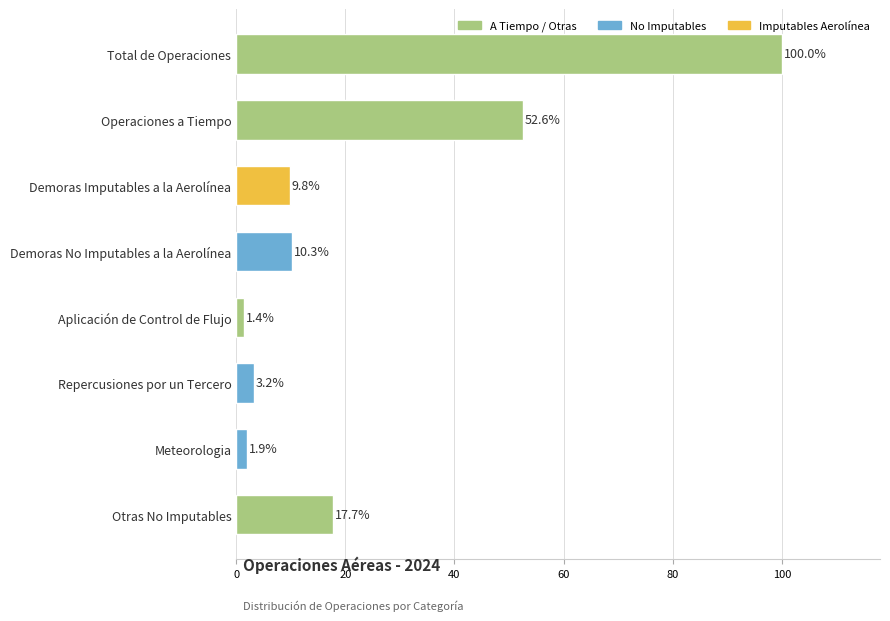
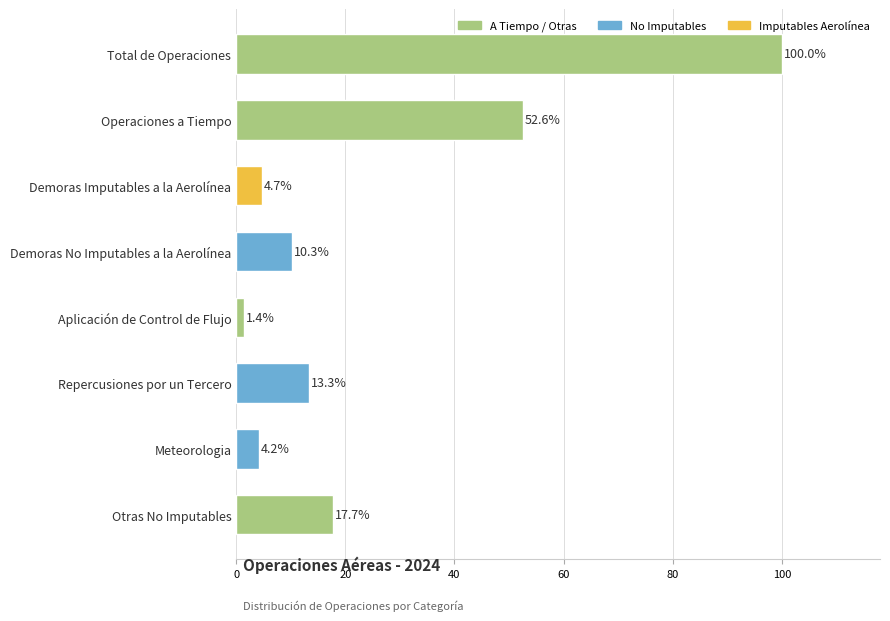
Demoras Imputables a la Aerolínea: 9.8% -> 4.7%
Repercusiones por un Tercero: 3.2% -> 13.3%
Meteorologia: 1.9% -> 4.2%
